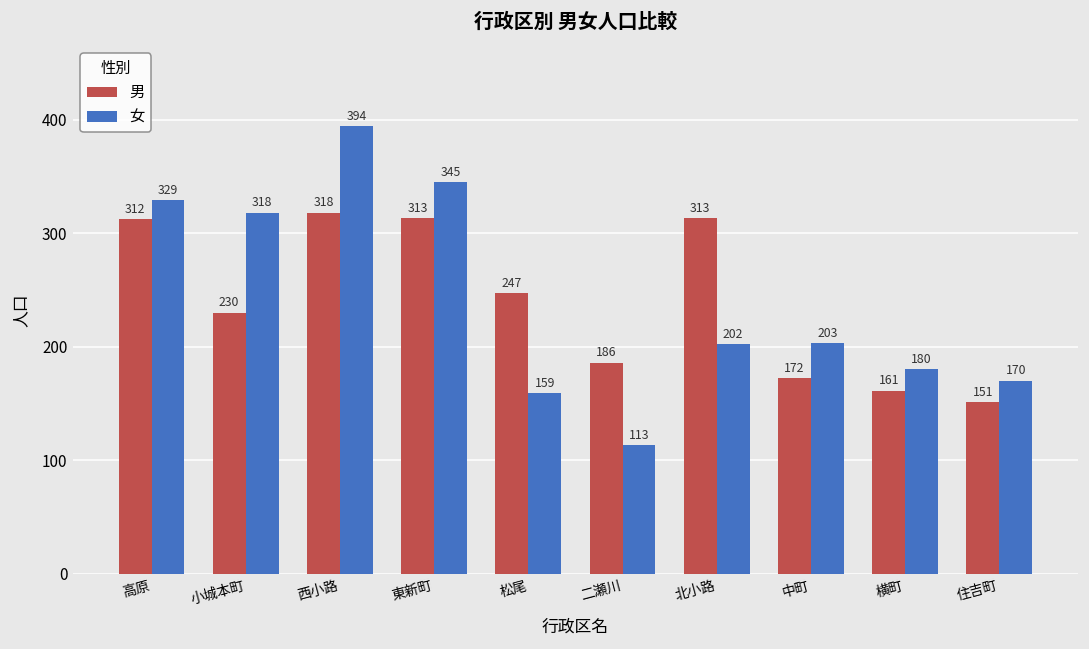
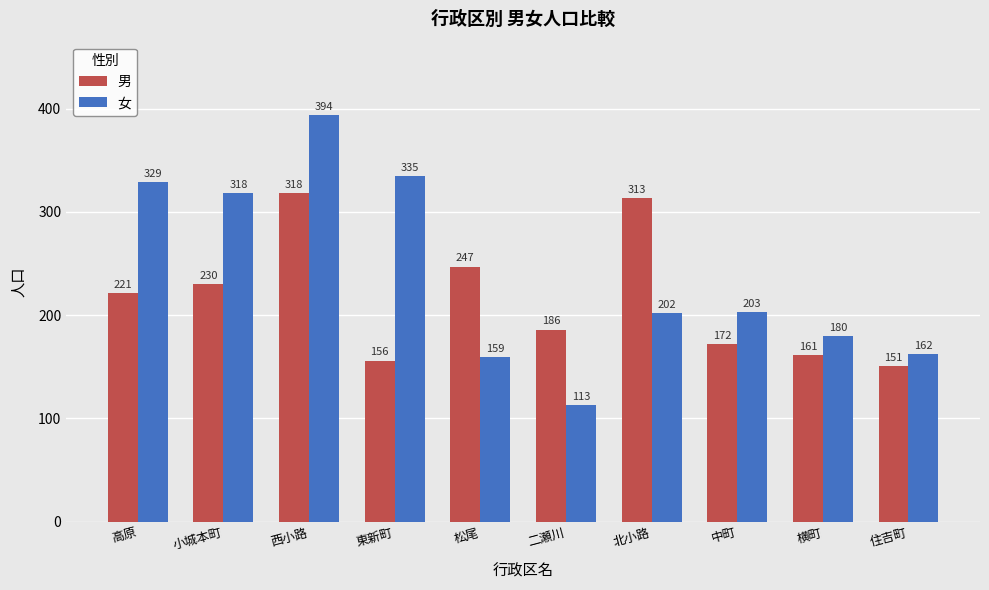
男, 高原: 312 -> 221
男, 東新町: 313 -> 156
女, 東新町: 345 -> 335
女, 住吉町: 170 -> 162
